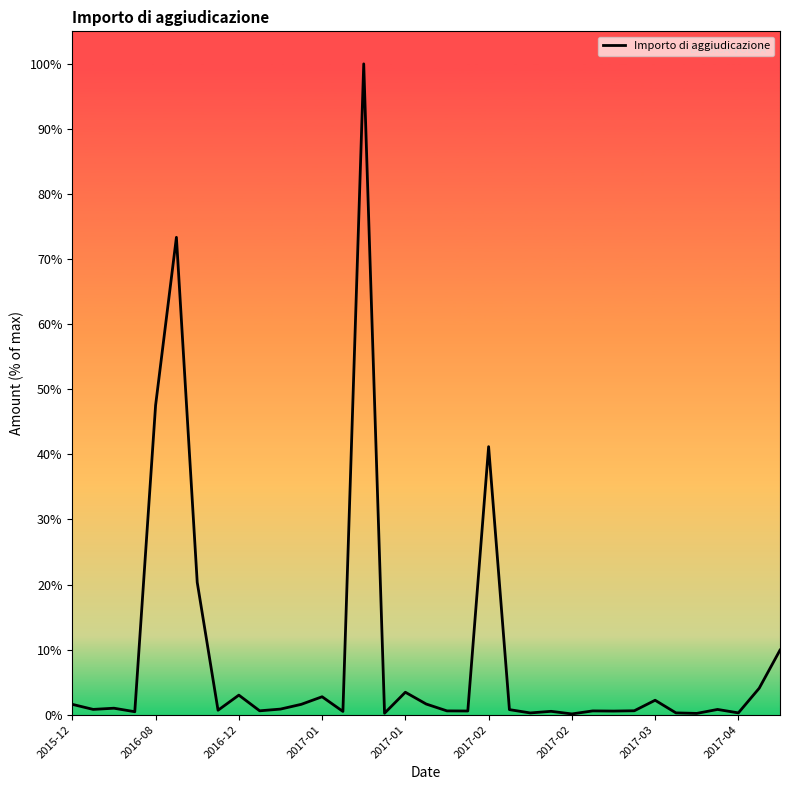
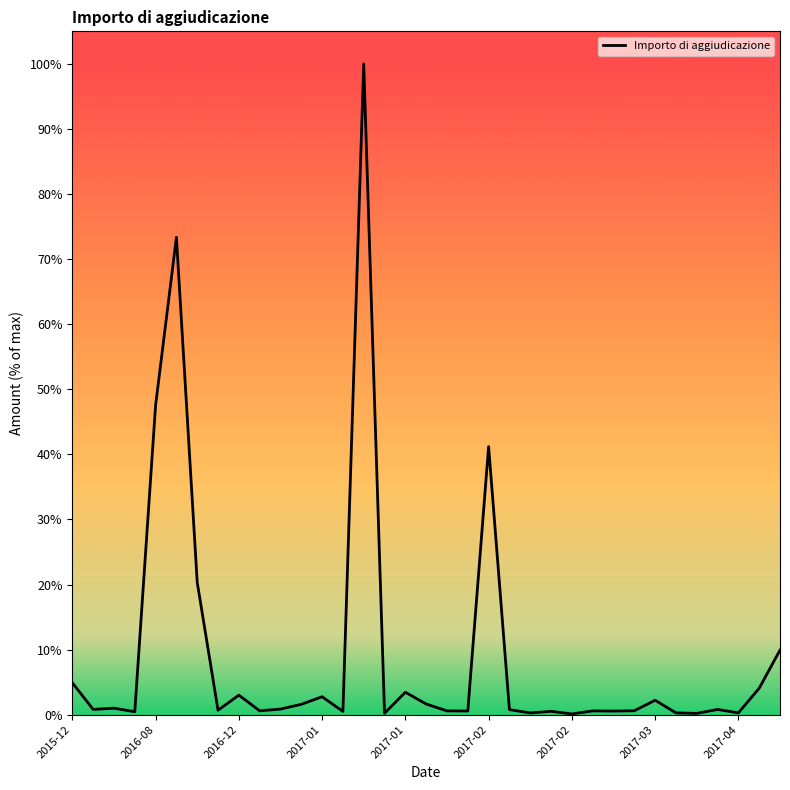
2015-12: 2% -> 5%
